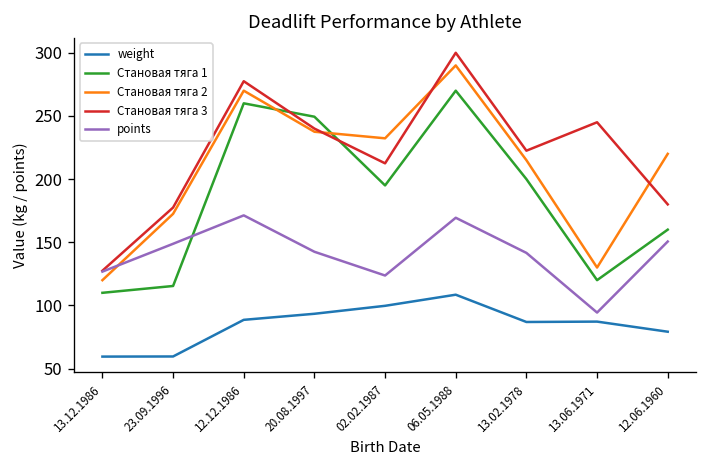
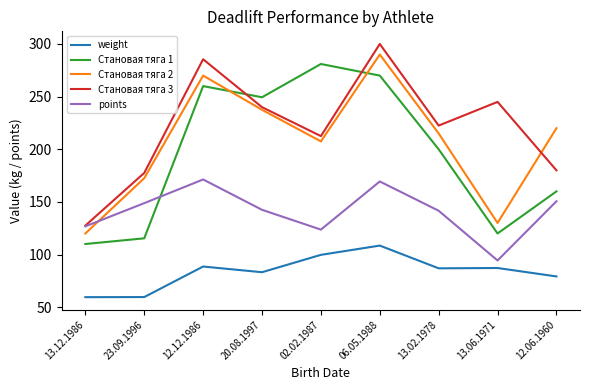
Становая тяга 3, 12.12.1986: 278 -> 286
weight, 20.08.1997: 93 -> 83
Становая тяга 1, 02.02.1987: 195 -> 281
Становая тяга 2, 02.02.1987: 232 -> 208
